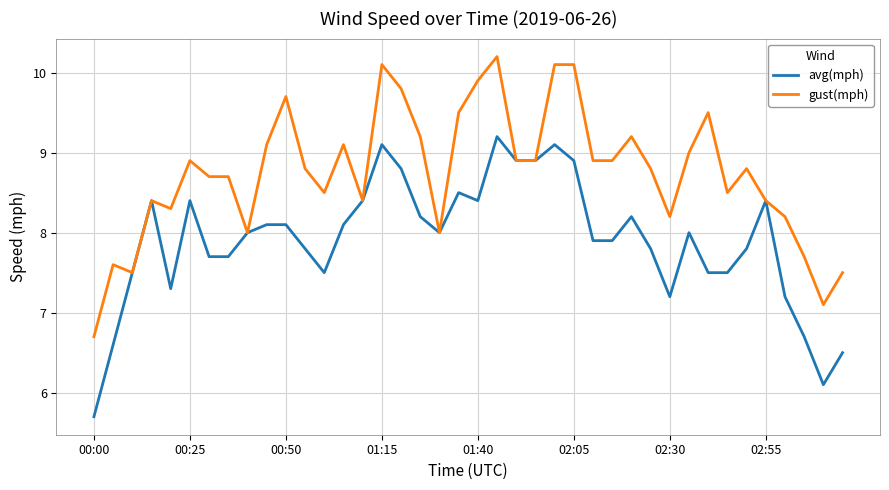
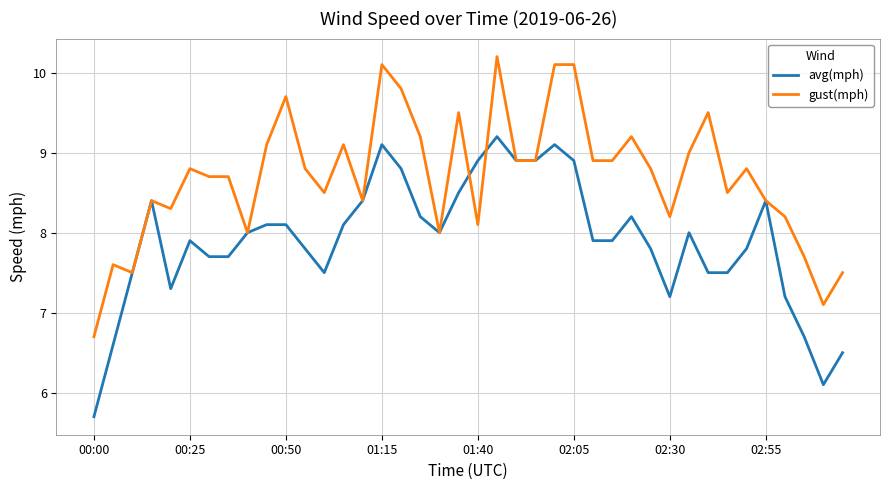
avg(mph), 00:25: 8.4 -> 7.9
gust(mph), 00:25: 8.9 -> 8.8
avg(mph), 01:40: 8.4 -> 8.9
gust(mph), 01:40: 9.9 -> 8.1
